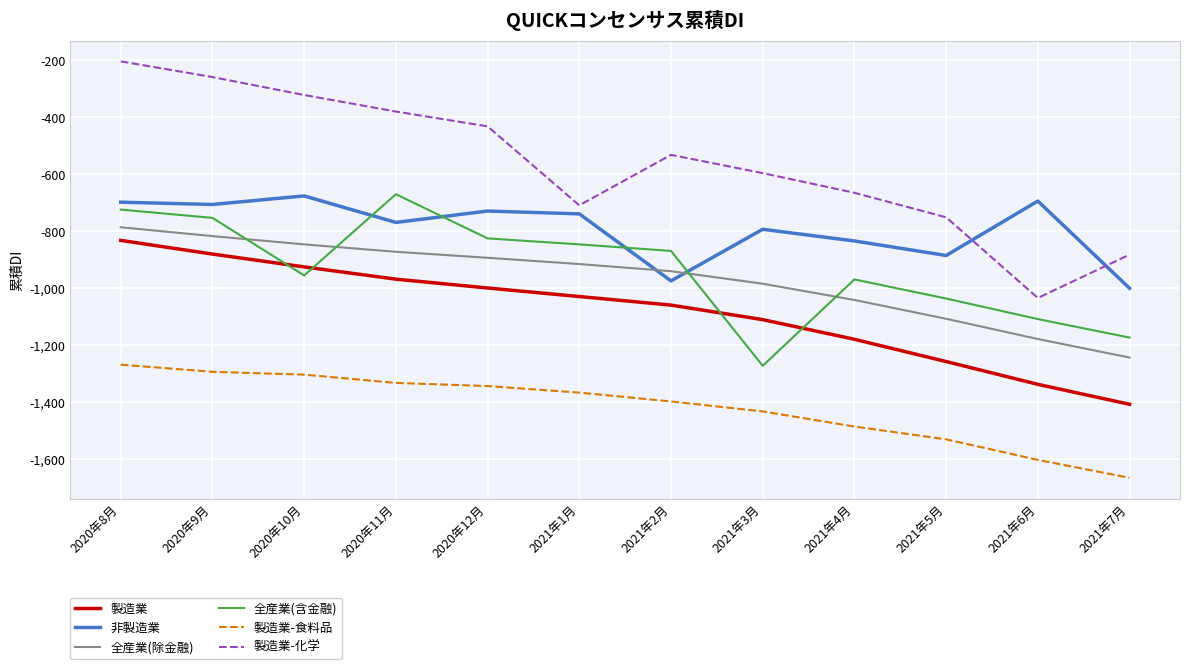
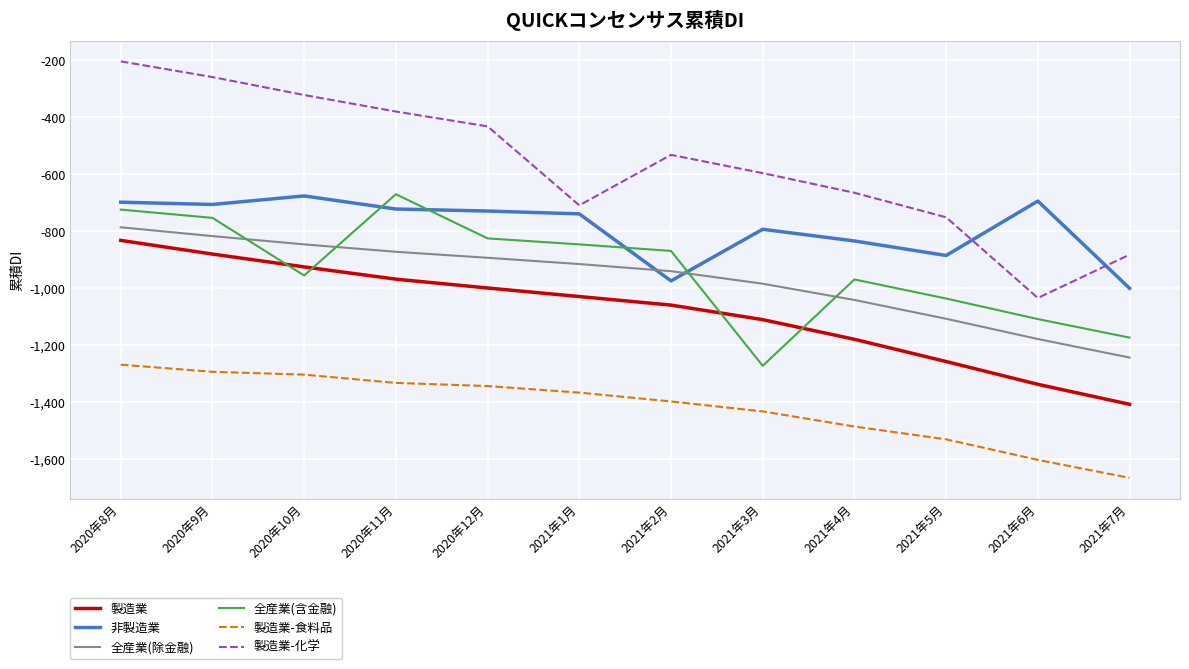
非製造業, 2020年11月: -770 -> -720
